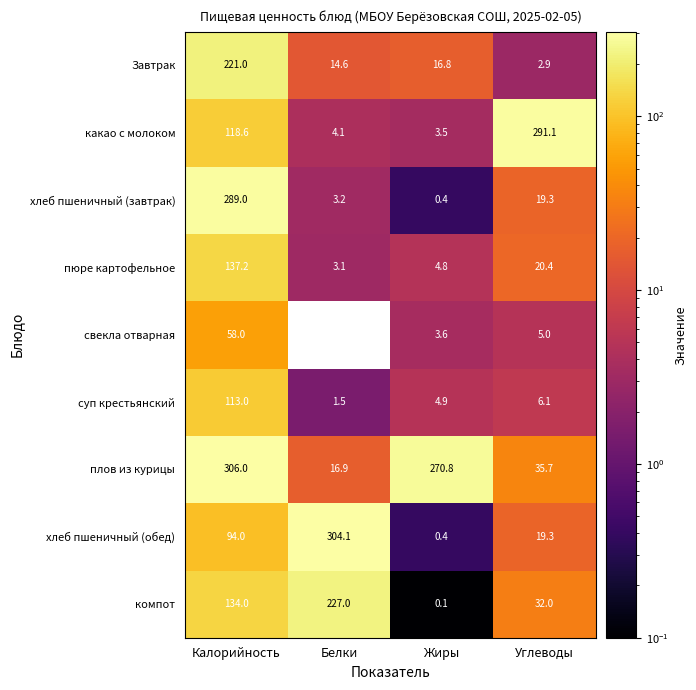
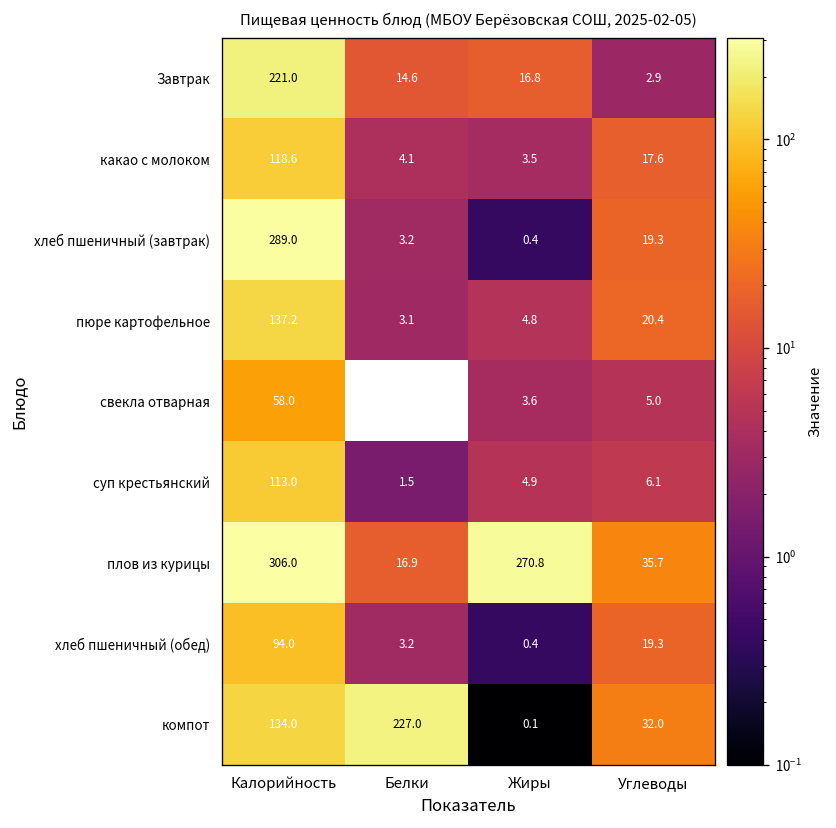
какао с молоком, Углеводы: 291.1 -> 17.6
хлеб пшеничный (обед), Белки: 304.1 -> 3.2
